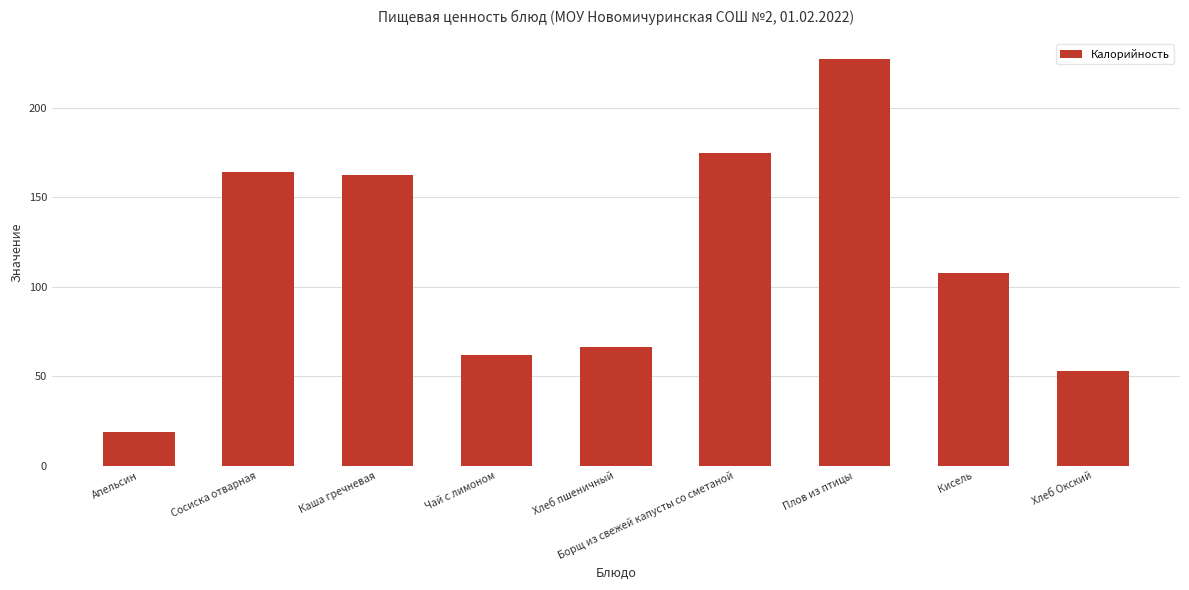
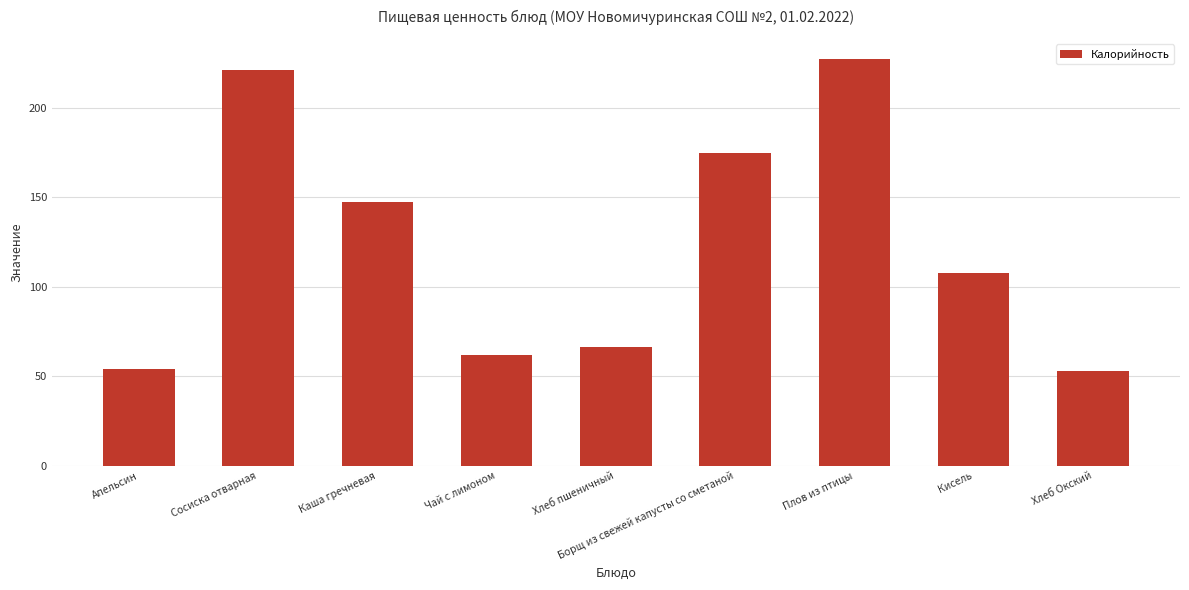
Апельсин: 19 -> 54
Сосиска отварная: 164 -> 221
Каша гречневая: 163 -> 147
